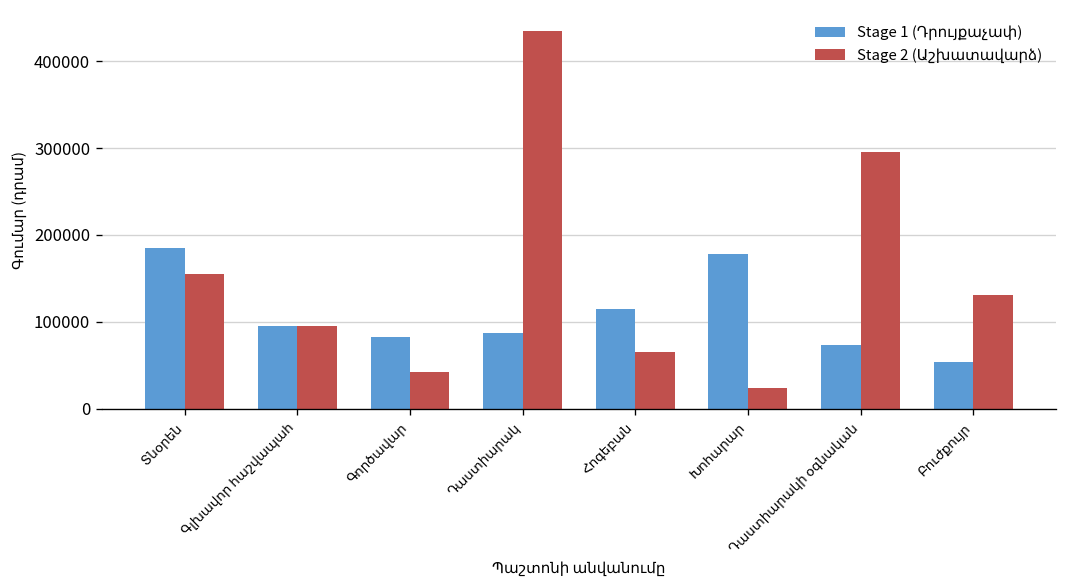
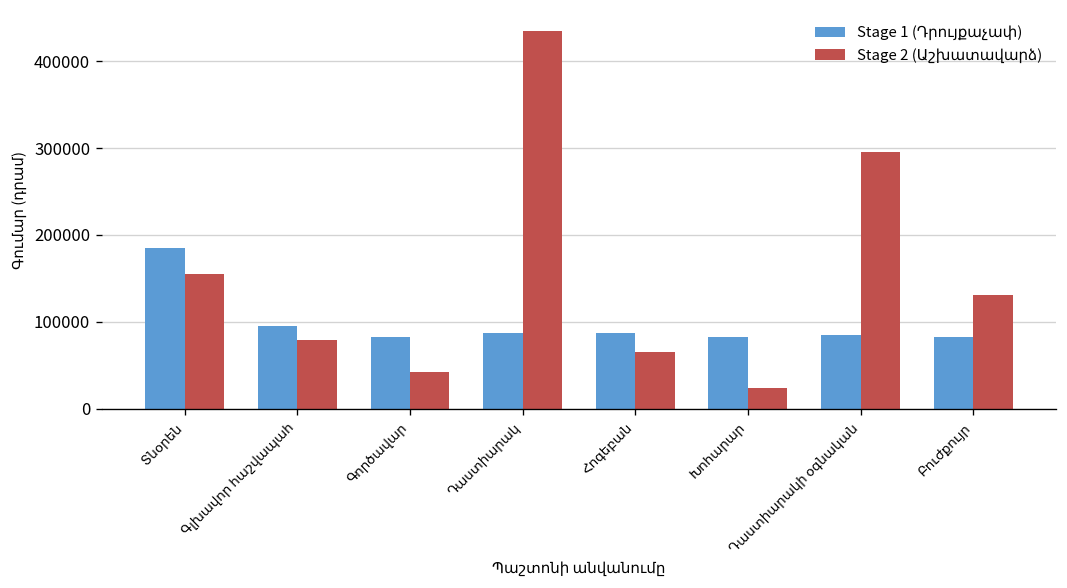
Stage 2 (Աշխատավարձ), Գլխավոր հաշվապահ: 100000 -> 80000
Stage 1 (Դրույքաչափ), Հոգեբան: 120000 -> 90000
Stage 1 (Դրույքաչափ), Խոհարար: 180000 -> 80000
Stage 1 (Դրույքաչափ), Դաստիարակի օգնական: 70000 -> 90000
Stage 1 (Դրույքաչափ), Բուժքույր: 50000 -> 80000
